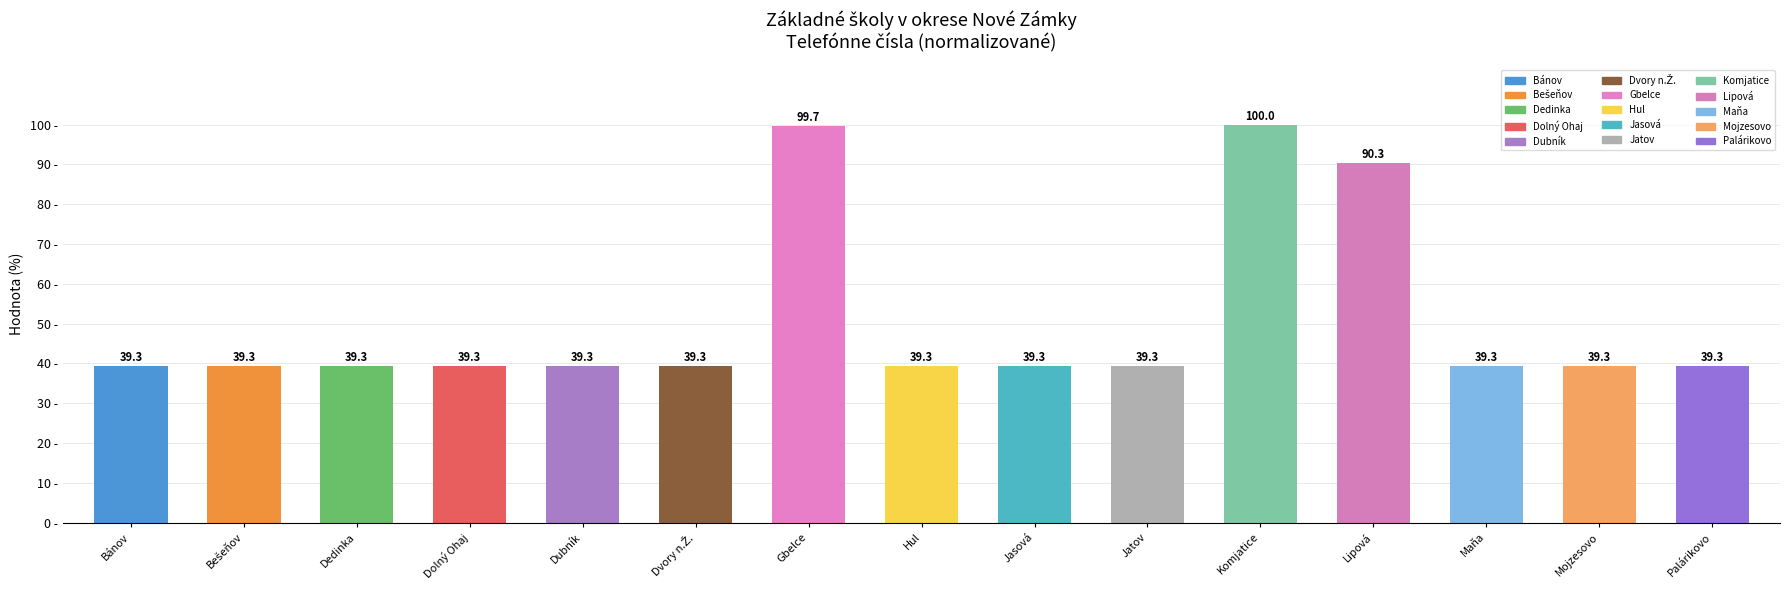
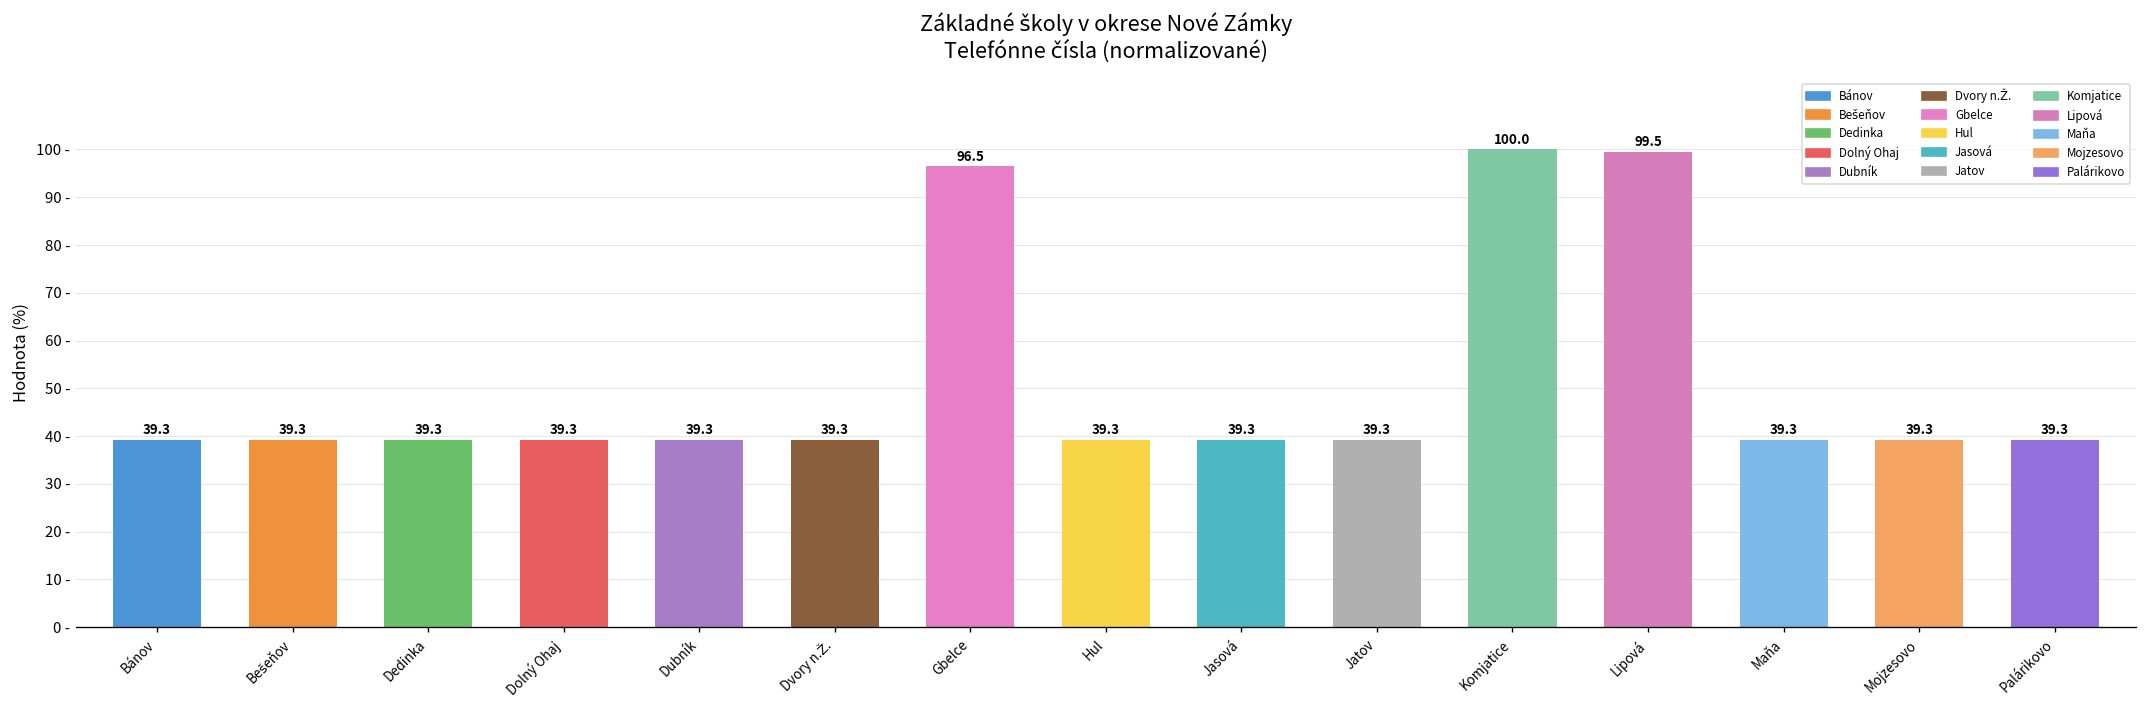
Gbelce: 99.7 -> 96.5
Lipová: 90.3 -> 99.5
